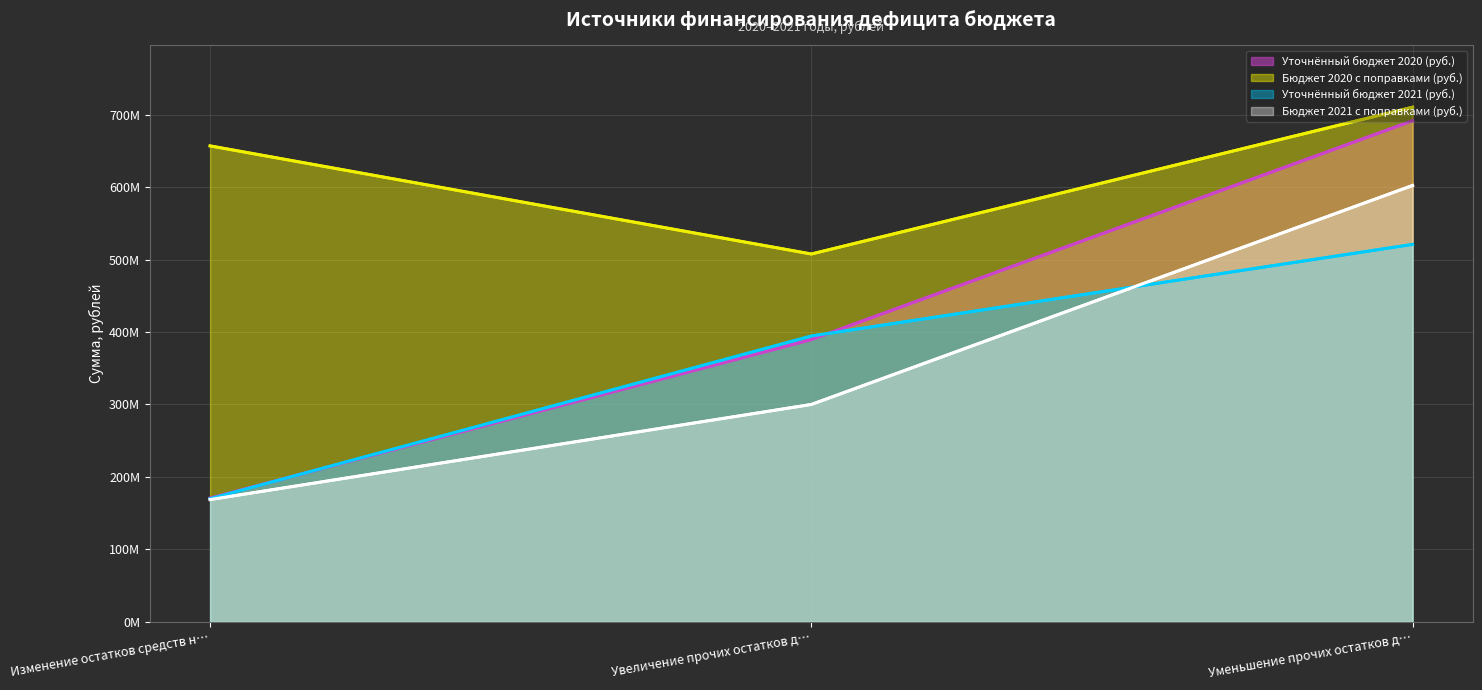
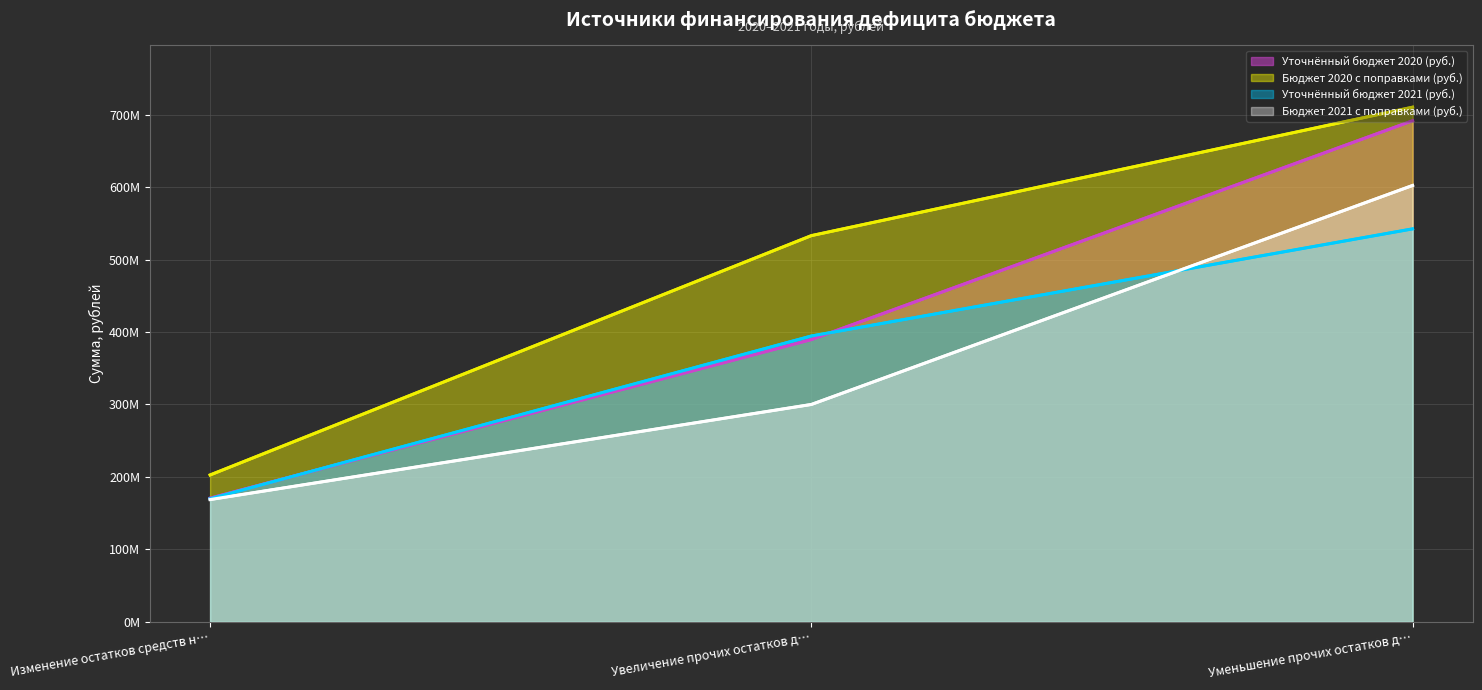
Бюджет 2020 с поправками (руб.), Изменение остатков средств н…: 660000000 -> 200000000
Бюджет 2020 с поправками (руб.), Увеличение прочих остатков д…: 510000000 -> 530000000
Уточнённый бюджет 2021 (руб.), Уменьшение прочих остатков д…: 520000000 -> 540000000
